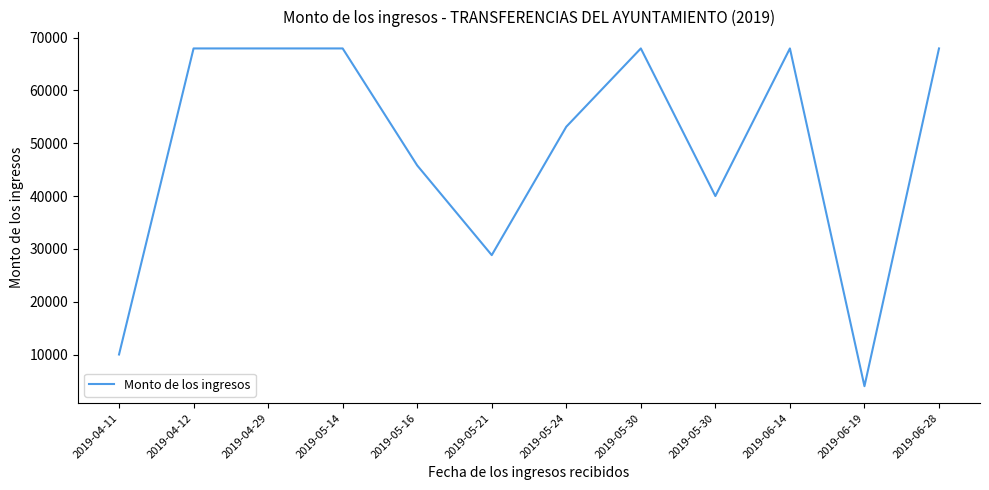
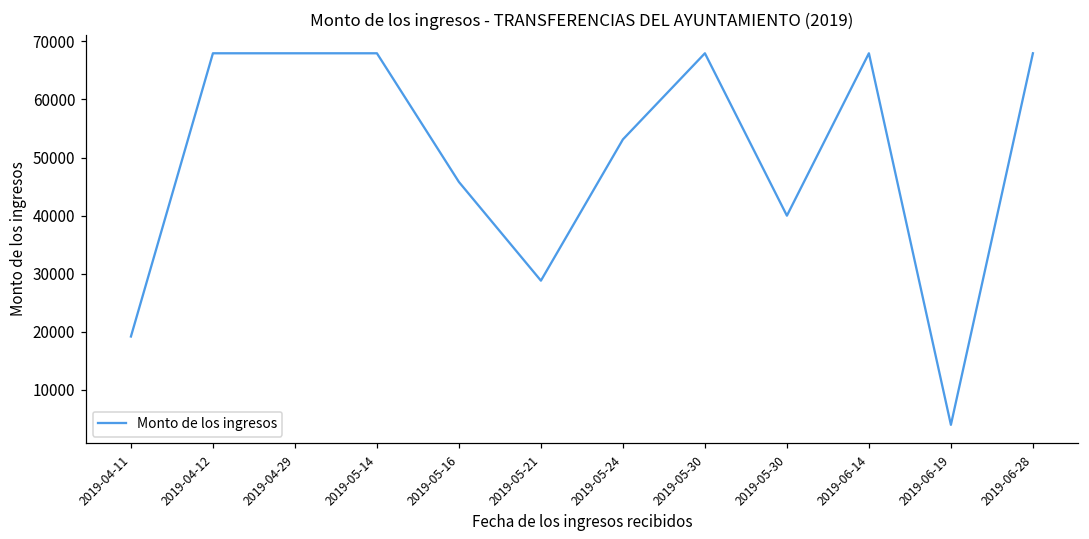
2019-04-11: 10000 -> 19000
